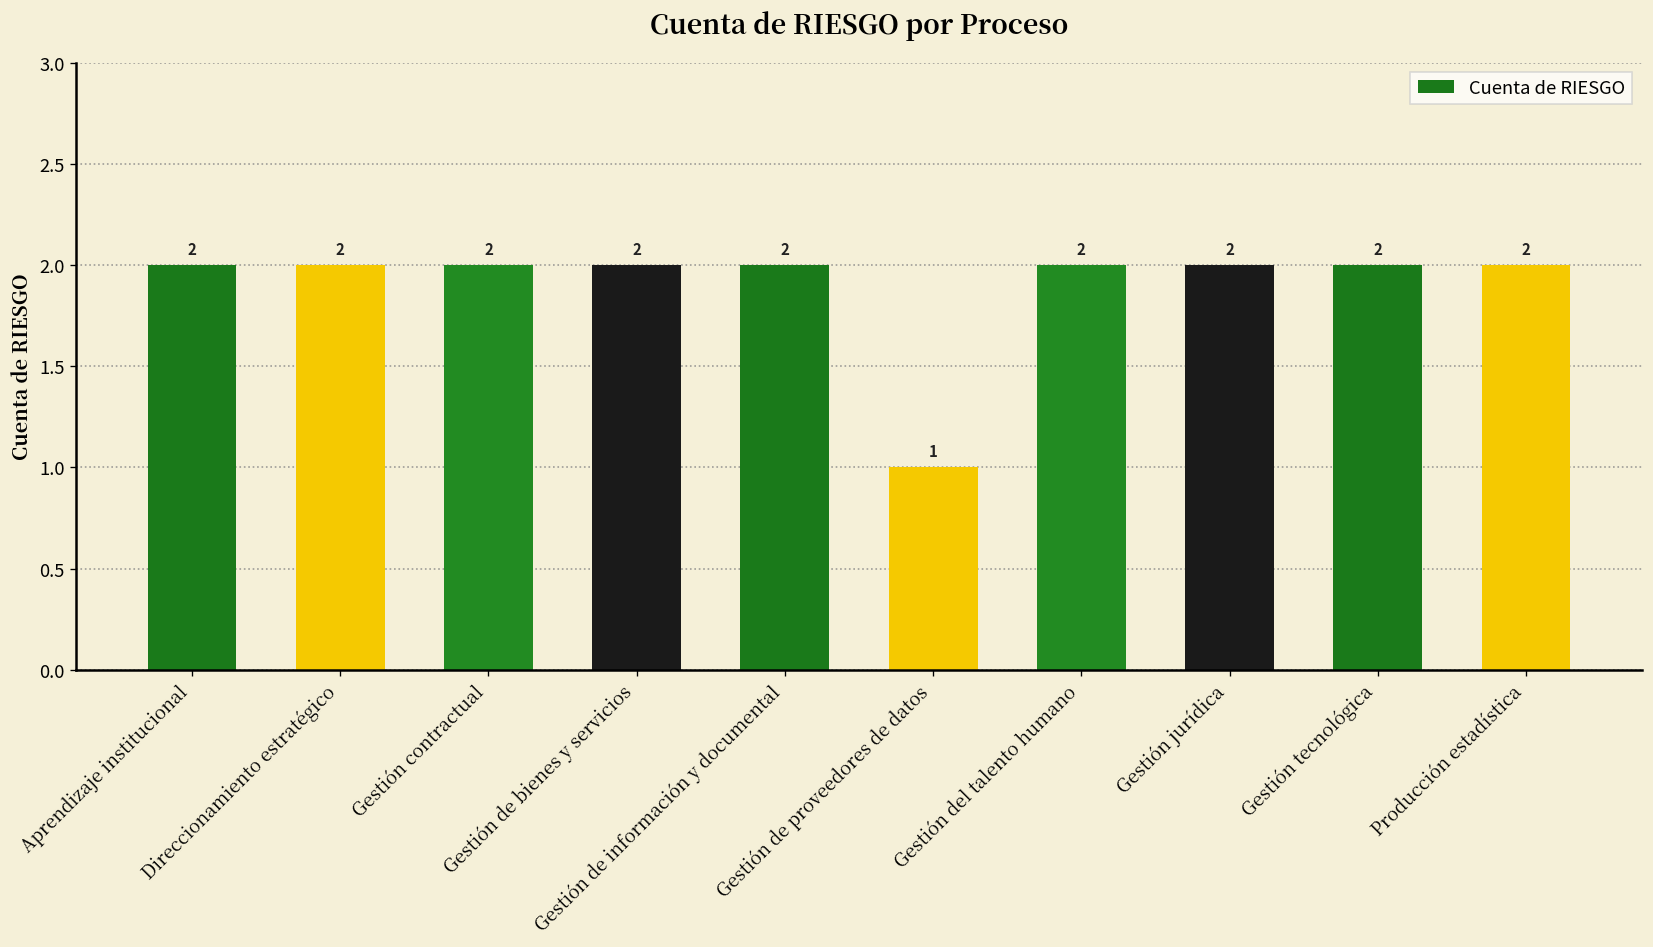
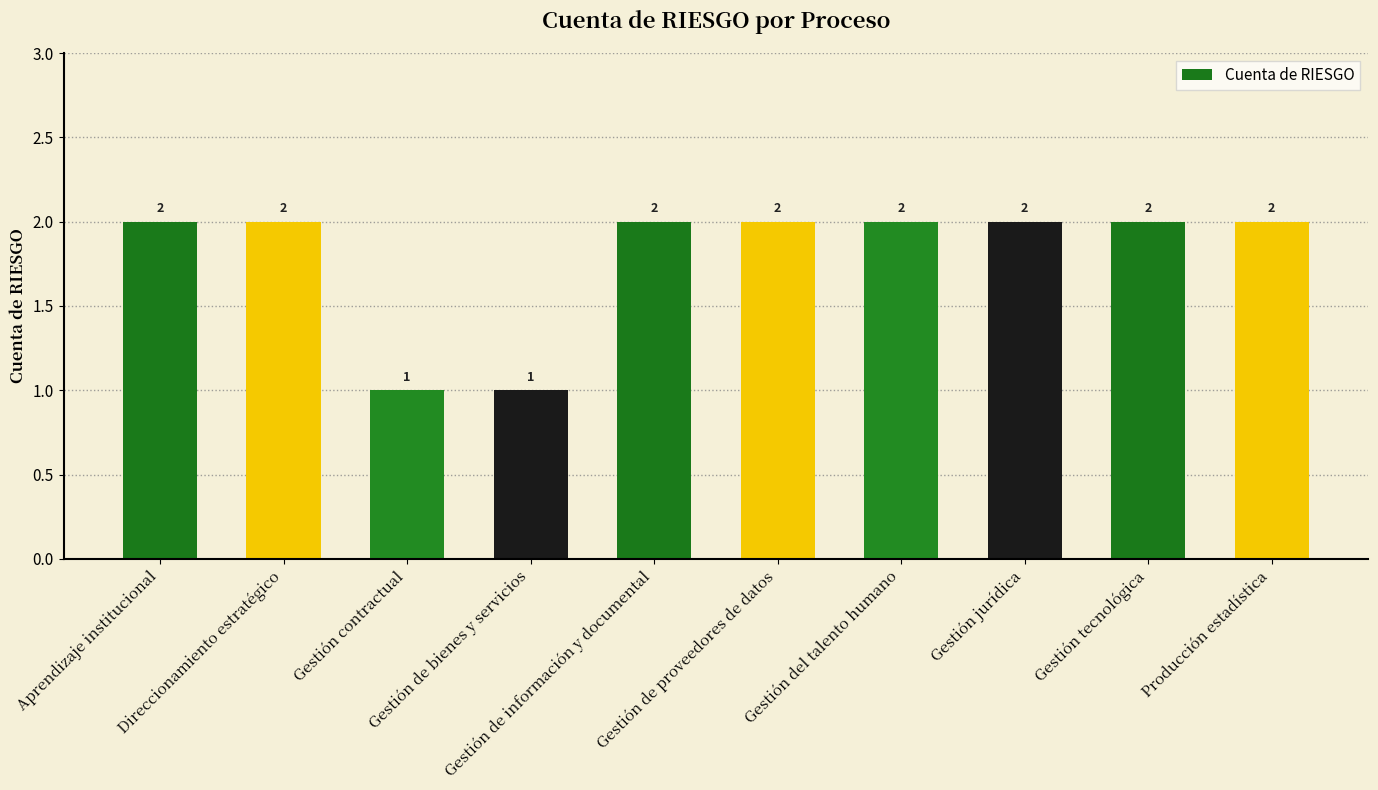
Gestión contractual: 2 -> 1
Gestión de bienes y servicios: 2 -> 1
Gestión de proveedores de datos: 1 -> 2
